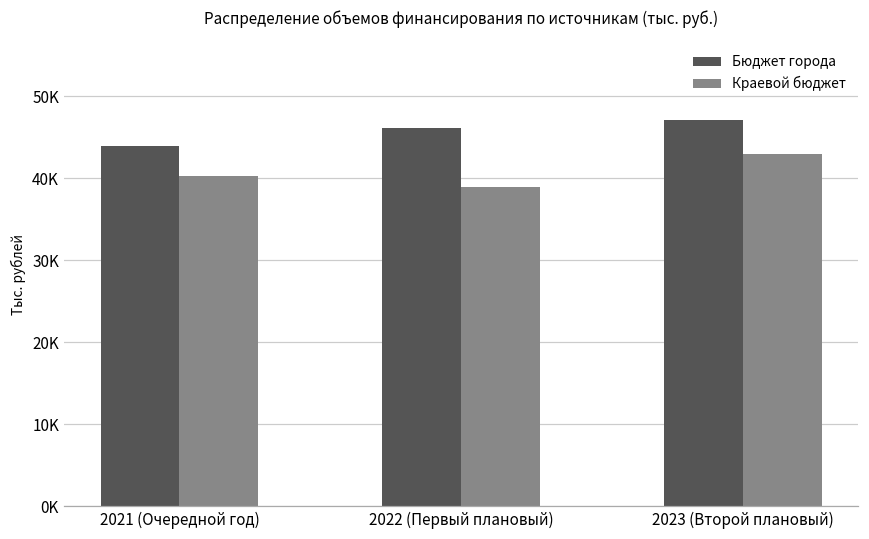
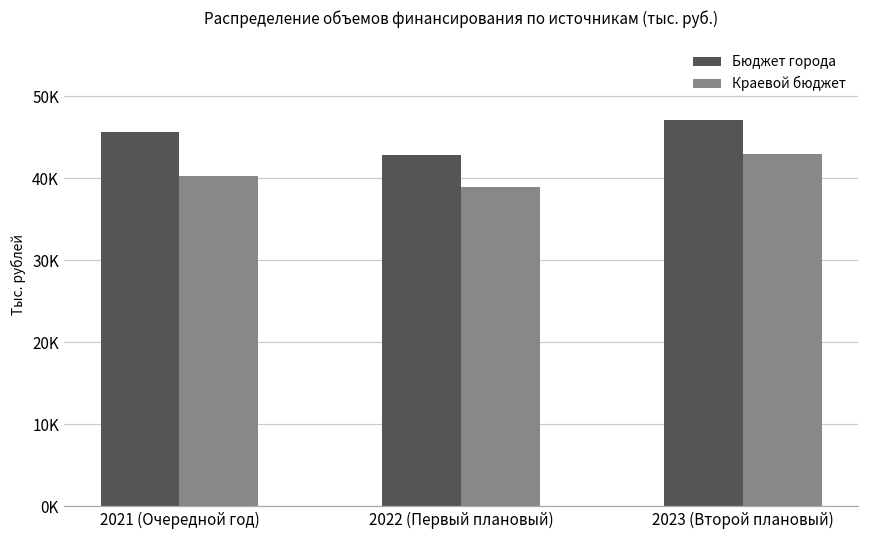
Бюджет города, 2021 (Очередной год): 44000 -> 46000
Бюджет города, 2022 (Первый плановый): 46000 -> 43000
